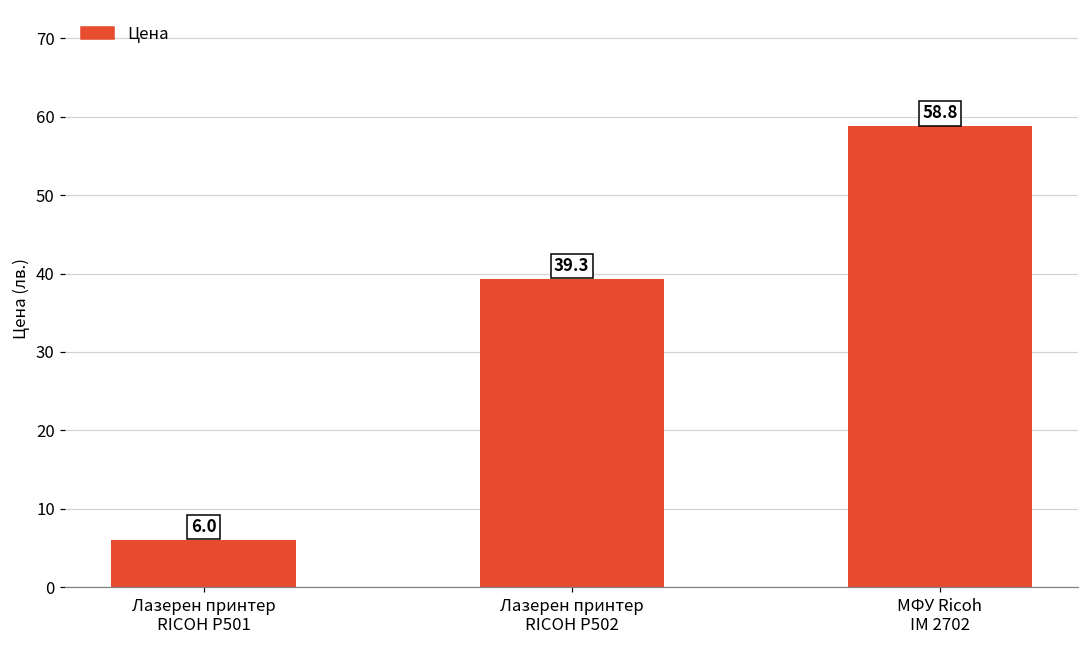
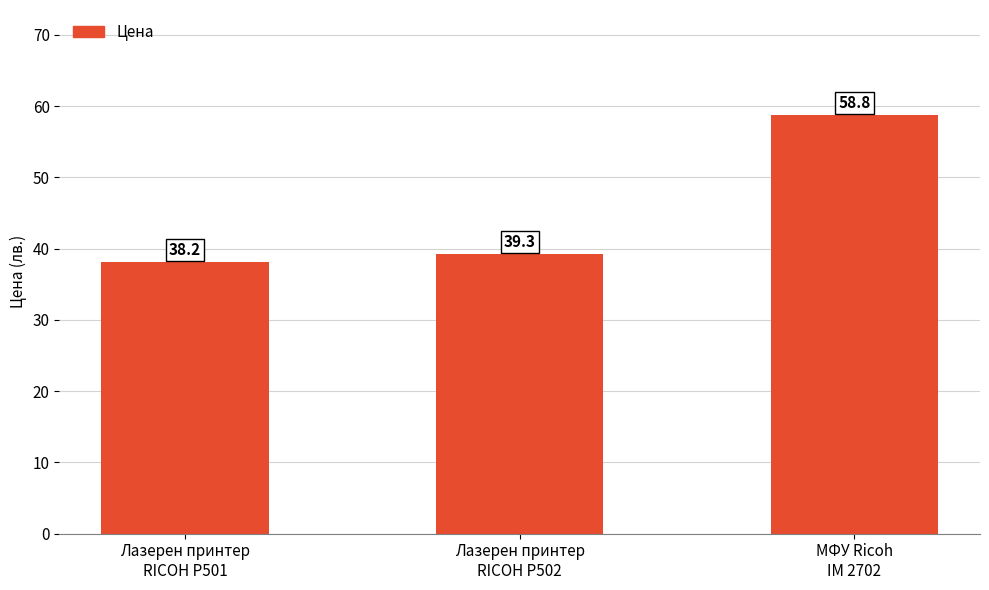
Лазерен принтер RICOH P501: 6.0 -> 38.2
